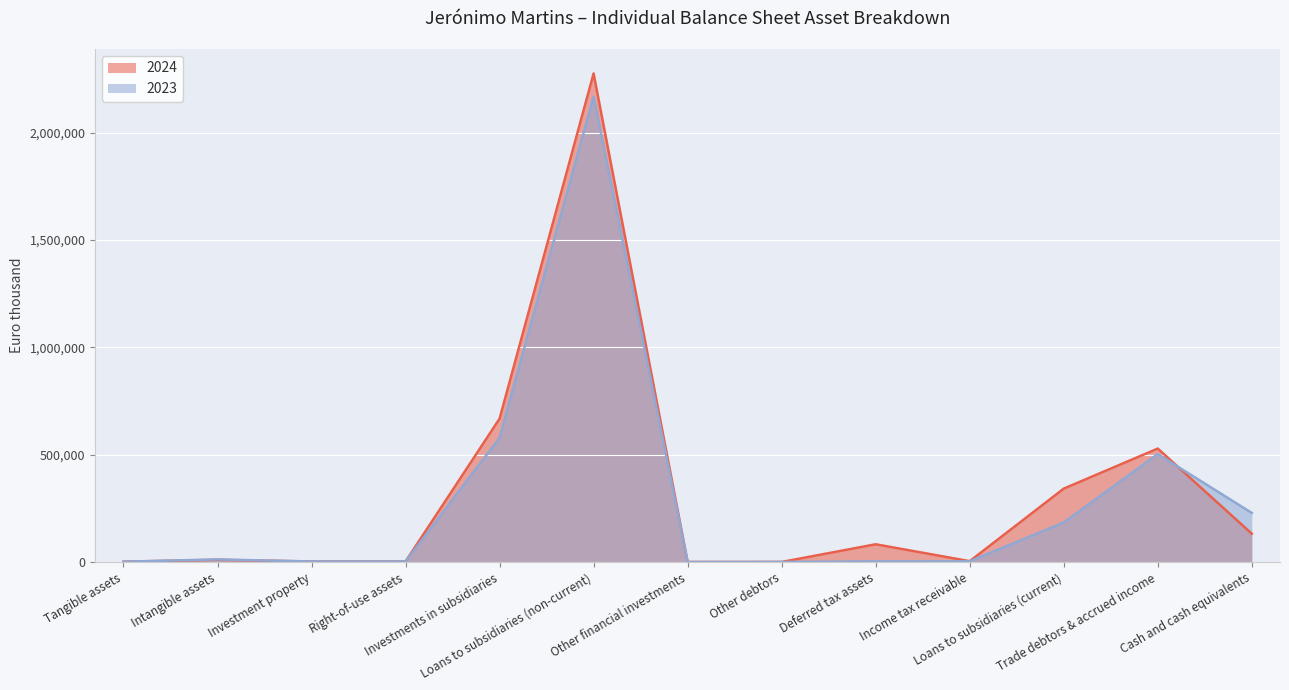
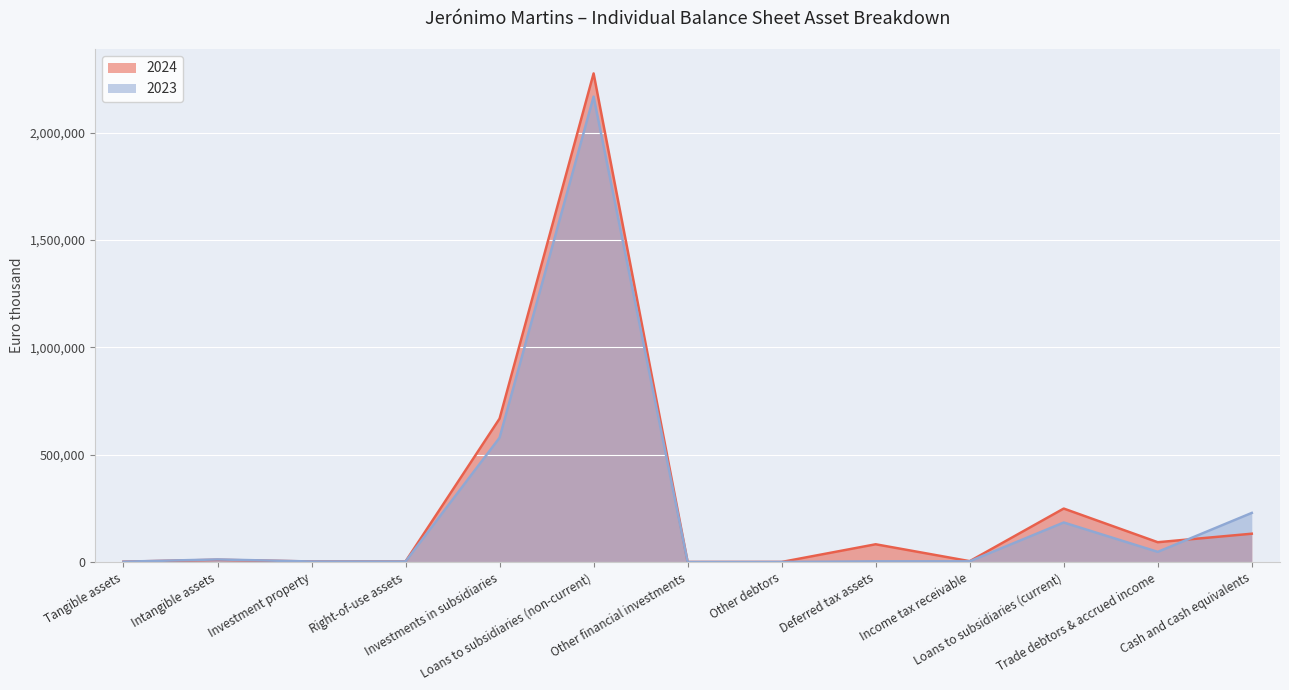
2024, Loans to subsidiaries (current): 340,000 -> 250,000
2024, Trade debtors & accrued income: 530,000 -> 90,000
2023, Trade debtors & accrued income: 500,000 -> 50,000
